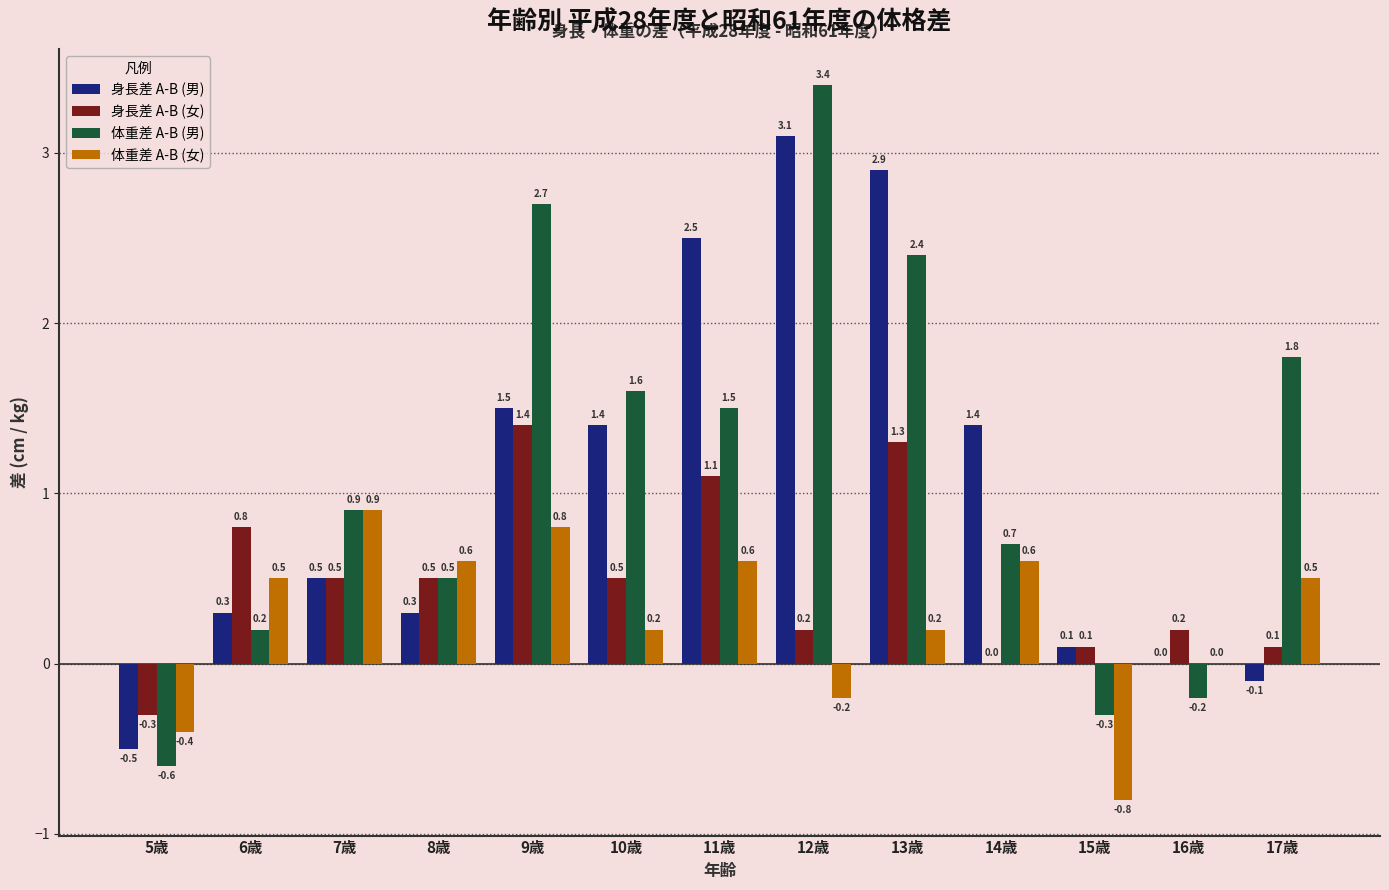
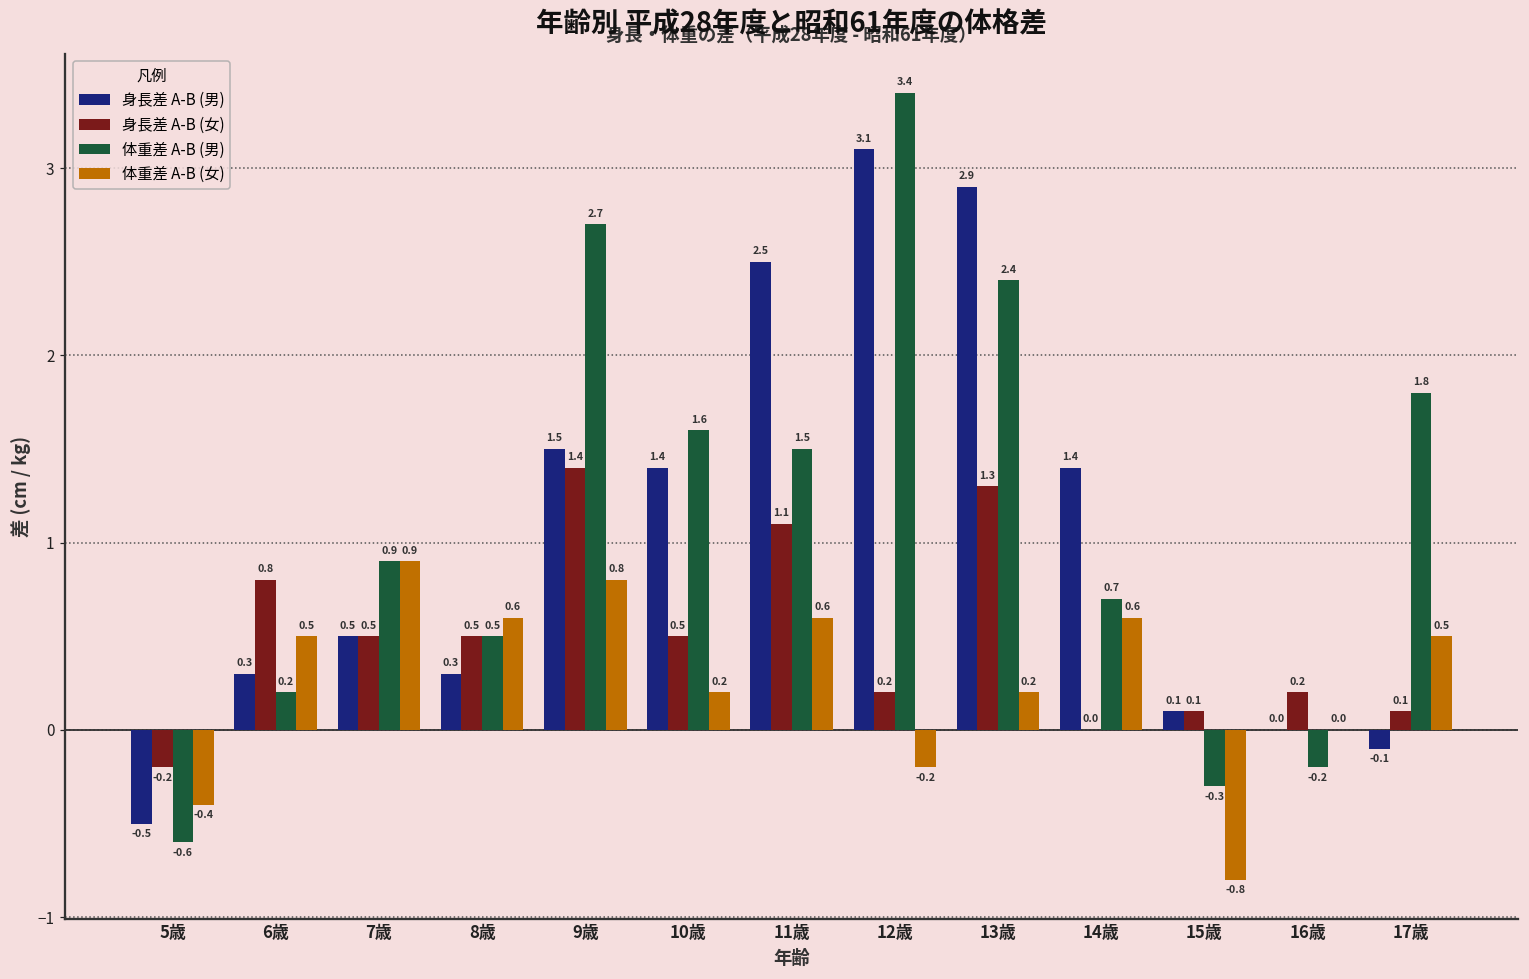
身長差 A-B (女), 5歳: -0.3 -> -0.2
